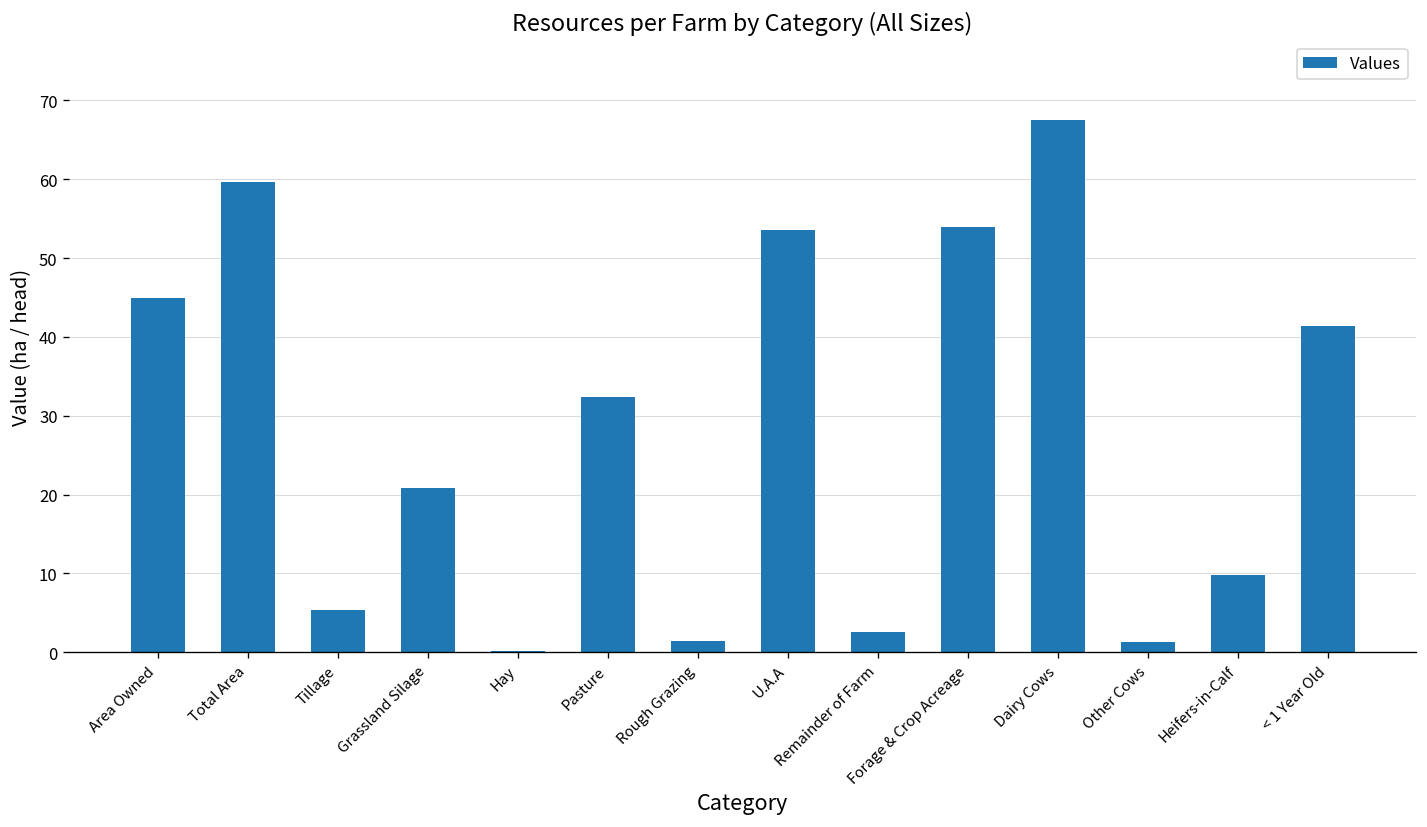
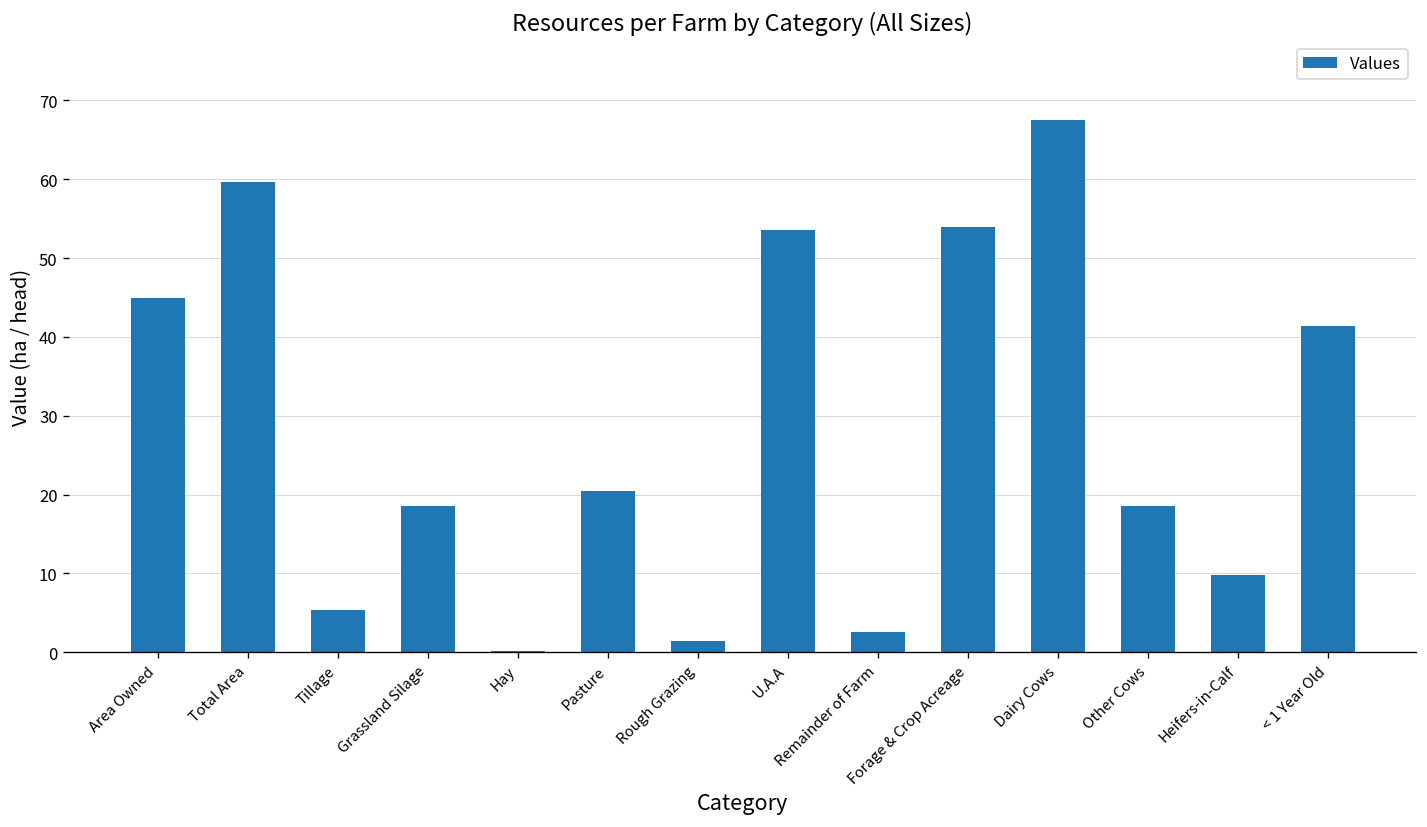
Grassland Silage: 21 -> 19
Pasture: 32 -> 21
Other Cows: 1 -> 19
